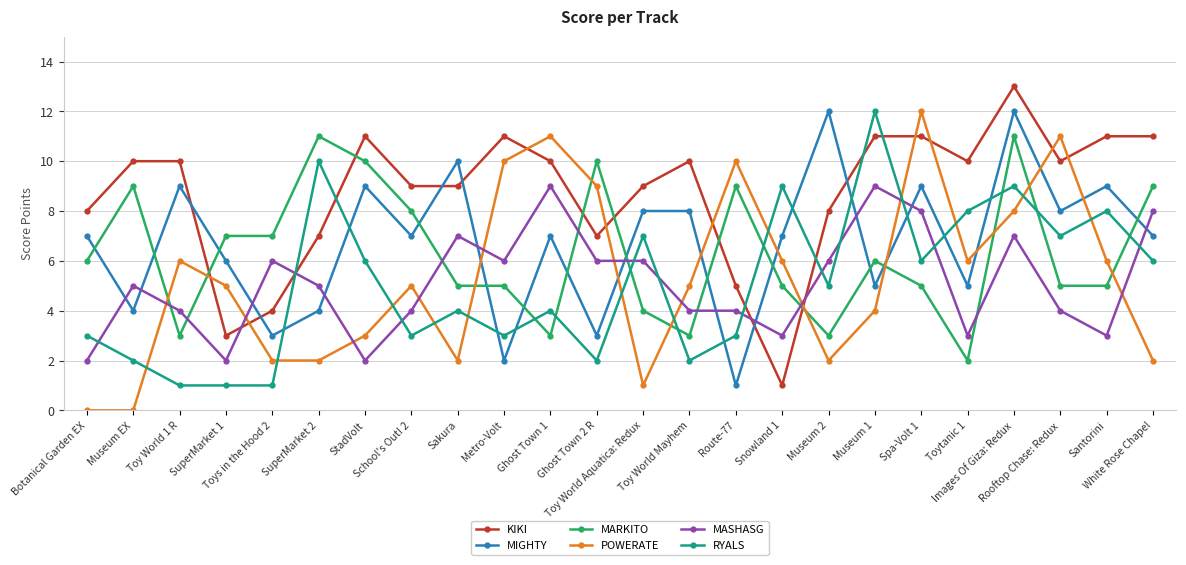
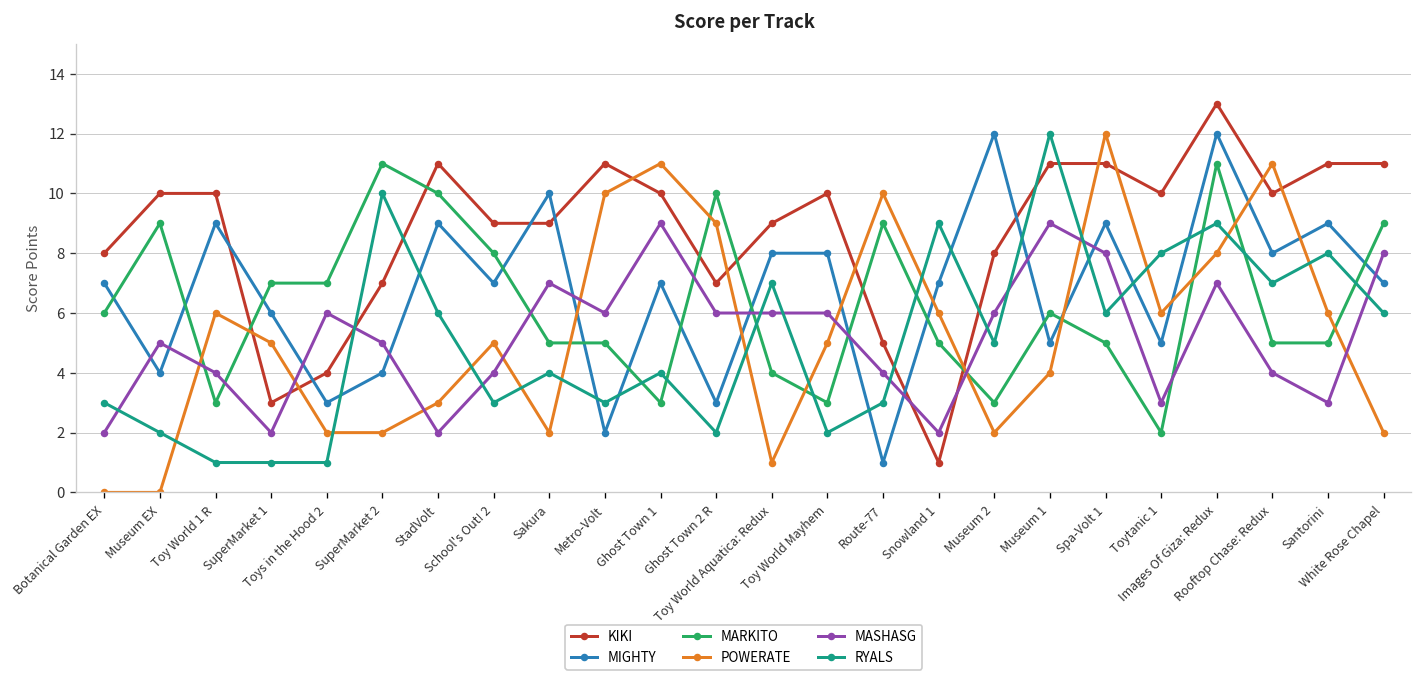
MASHASG, Toy World Mayhem: 4 -> 6
MASHASG, Snowland 1: 3 -> 2
